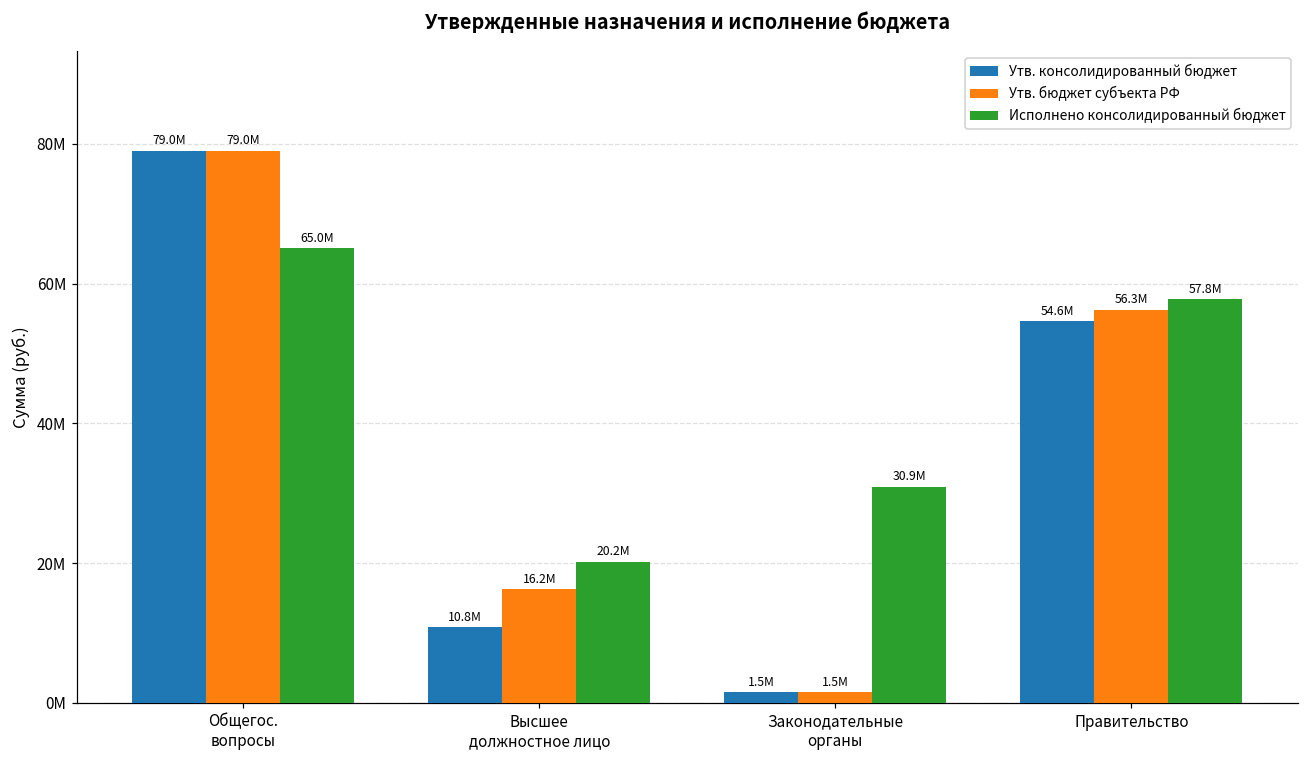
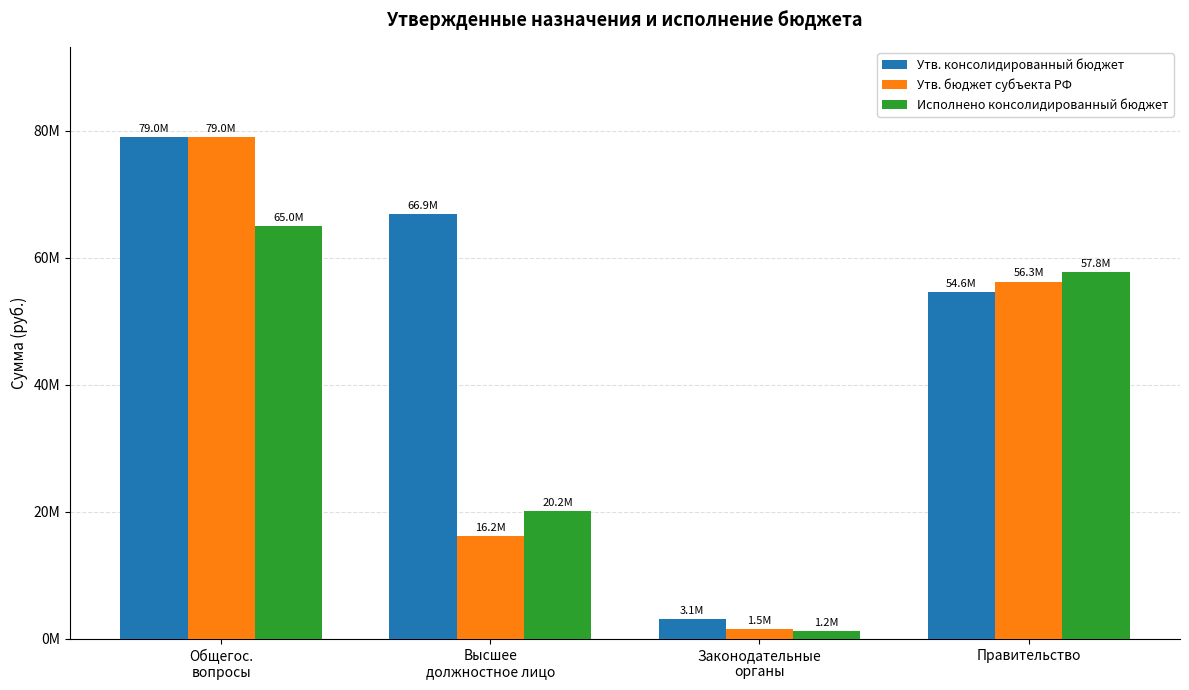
Утв. консолидированный бюджет, Высшее должностное лицо: 10.8M -> 66.9M
Утв. консолидированный бюджет, Законодательные органы: 1.5M -> 3.1M
Исполнено консолидированный бюджет, Законодательные органы: 30.9M -> 1.2M
